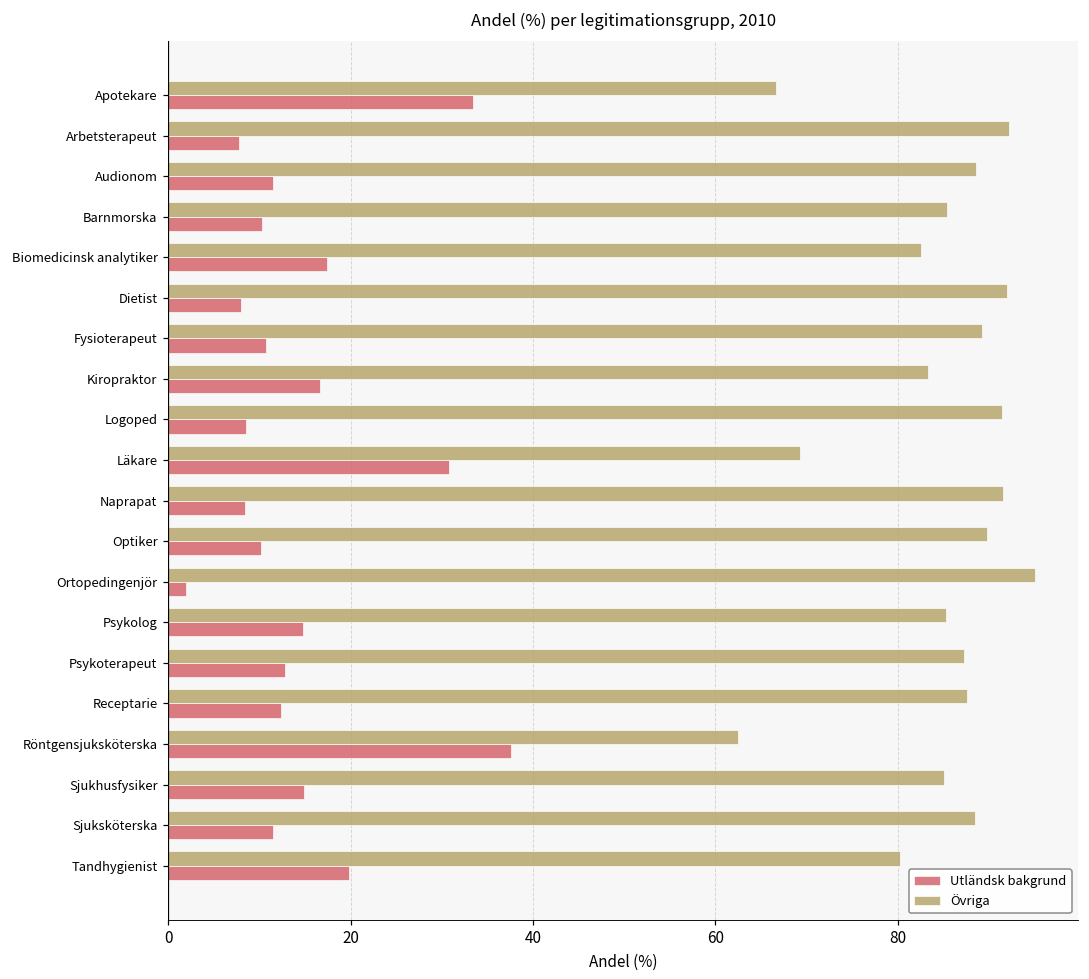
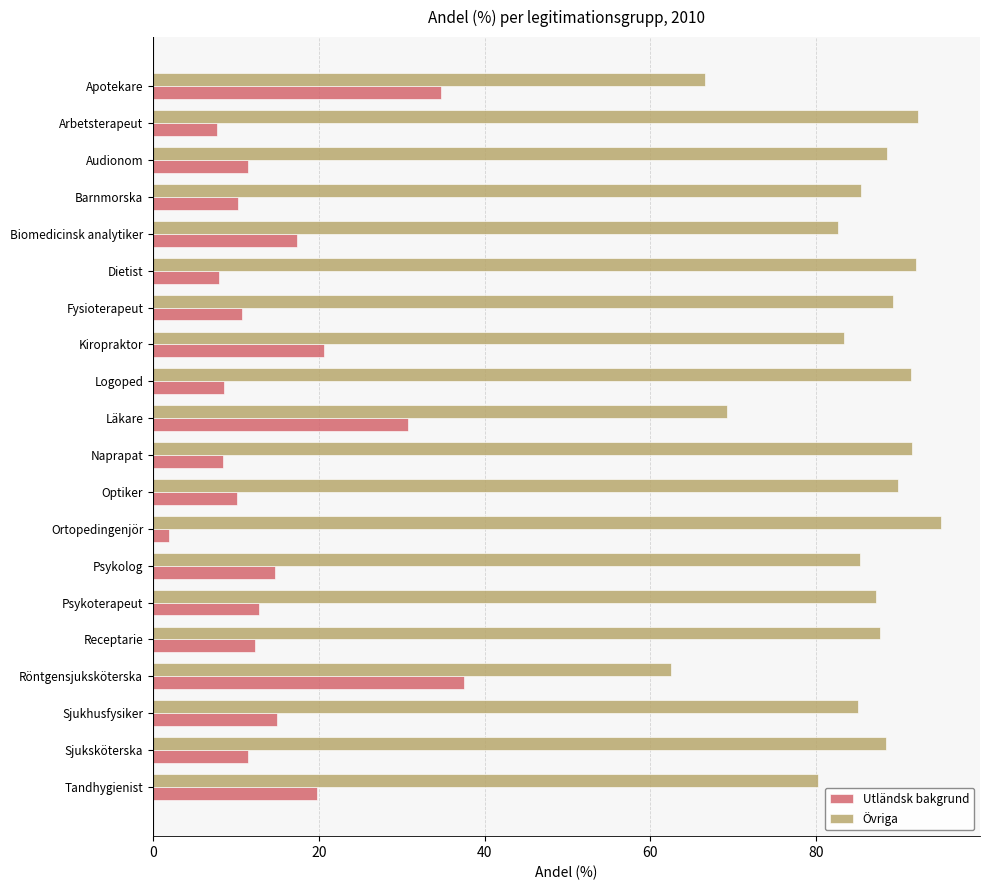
Utländsk bakgrund, Apotekare: 33 -> 35
Utländsk bakgrund, Kiropraktor: 17 -> 21
